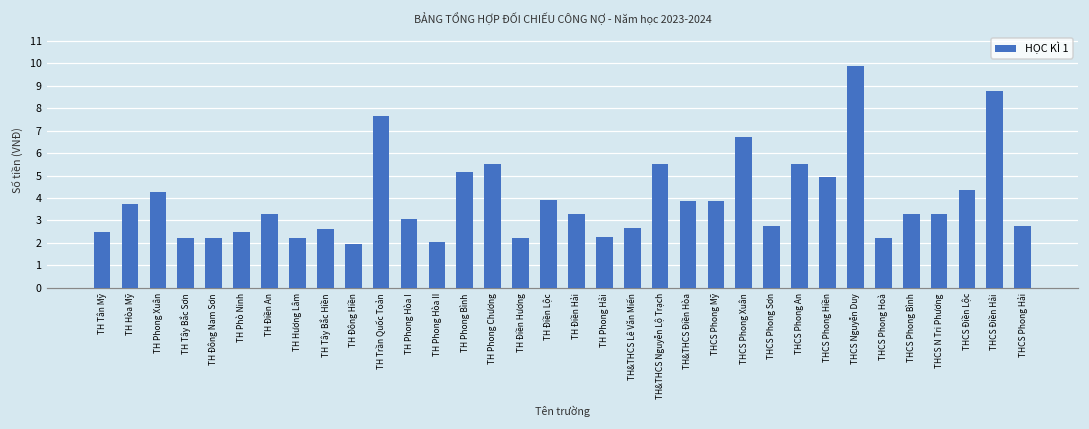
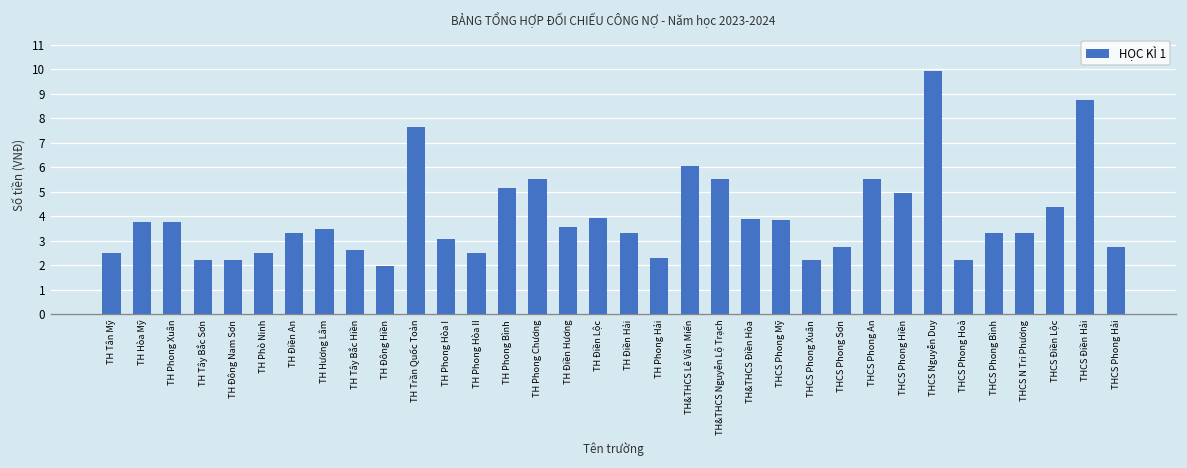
TH Phong Xuân: 4.3 -> 3.8
TH Hương Lâm: 2.2 -> 3.5
TH Phong Hòa II: 2.1 -> 2.5
TH Điền Hương: 2.2 -> 3.6
TH&THCS Lê Văn Miến: 2.7 -> 6.1
THCS Phong Xuân: 6.7 -> 2.2
